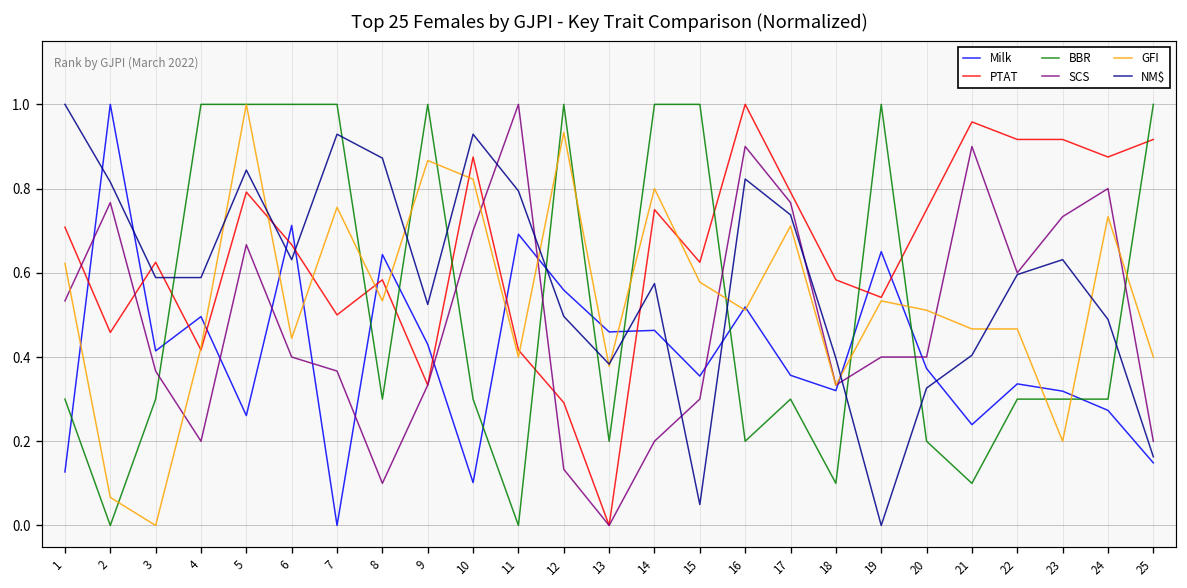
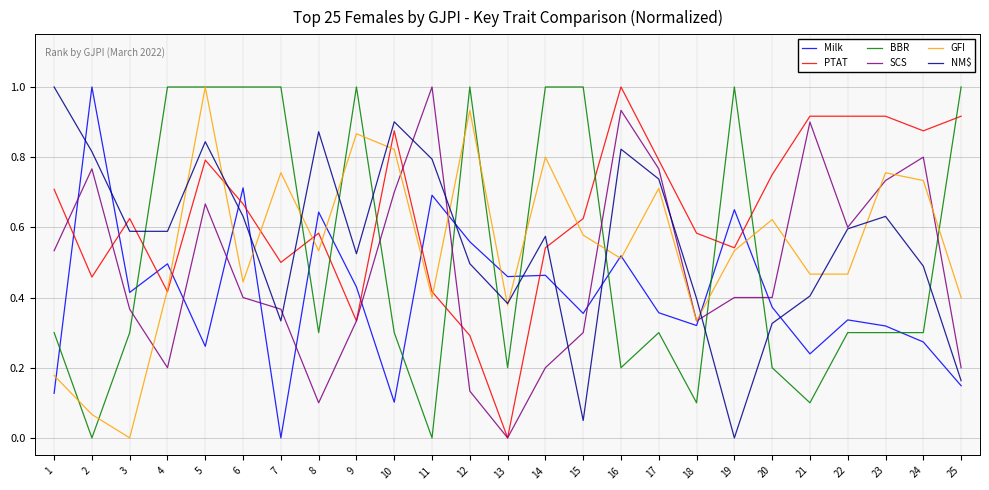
GFI, 1: 0.62 -> 0.18
NM$, 7: 0.93 -> 0.33
NM$, 10: 0.93 -> 0.90
PTAT, 14: 0.75 -> 0.54
SCS, 16: 0.90 -> 0.93
GFI, 20: 0.51 -> 0.62
PTAT, 21: 0.96 -> 0.92
GFI, 23: 0.20 -> 0.76
